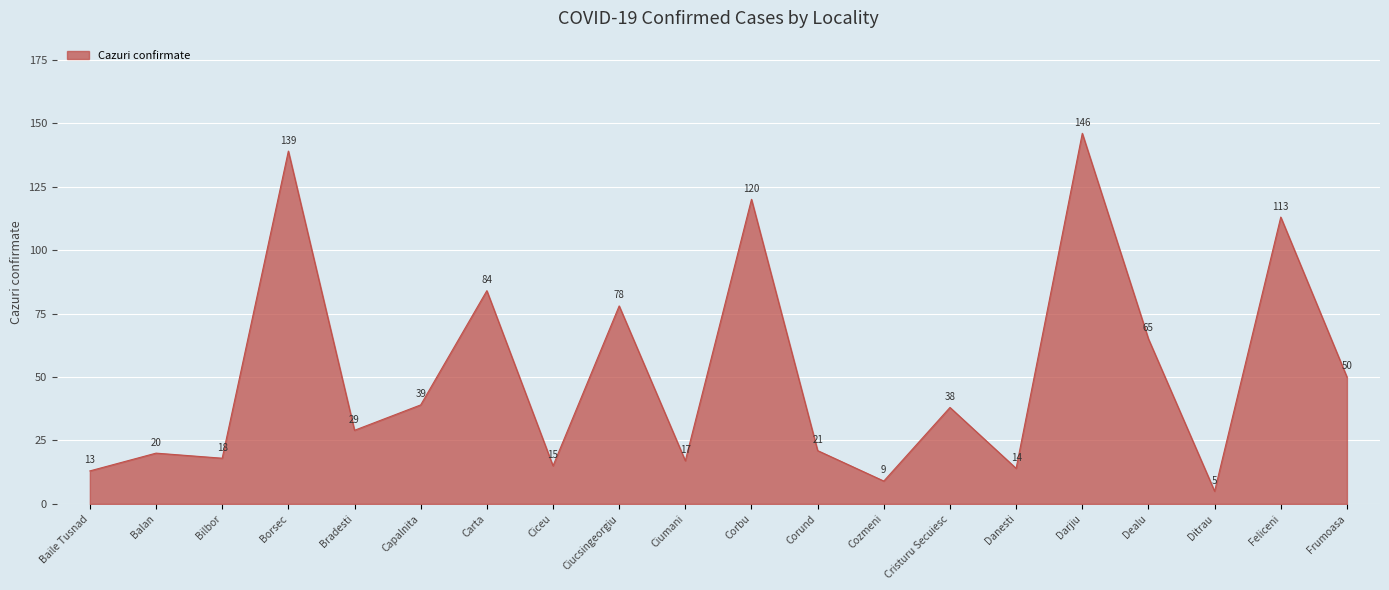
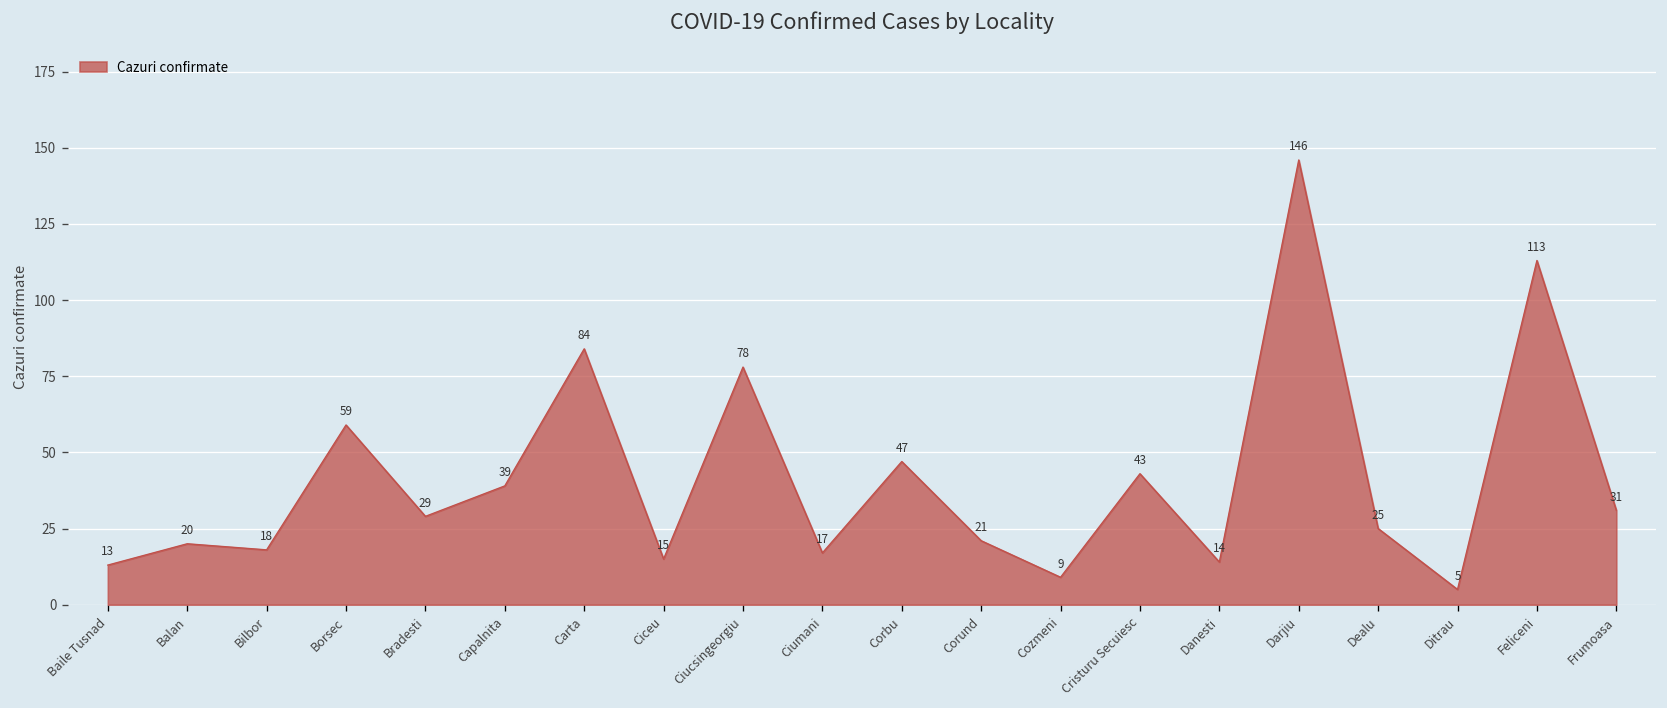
Borsec: 139 -> 59
Corbu: 120 -> 47
Cristuru Secuiesc: 38 -> 43
Dealu: 65 -> 25
Frumoasa: 50 -> 31
